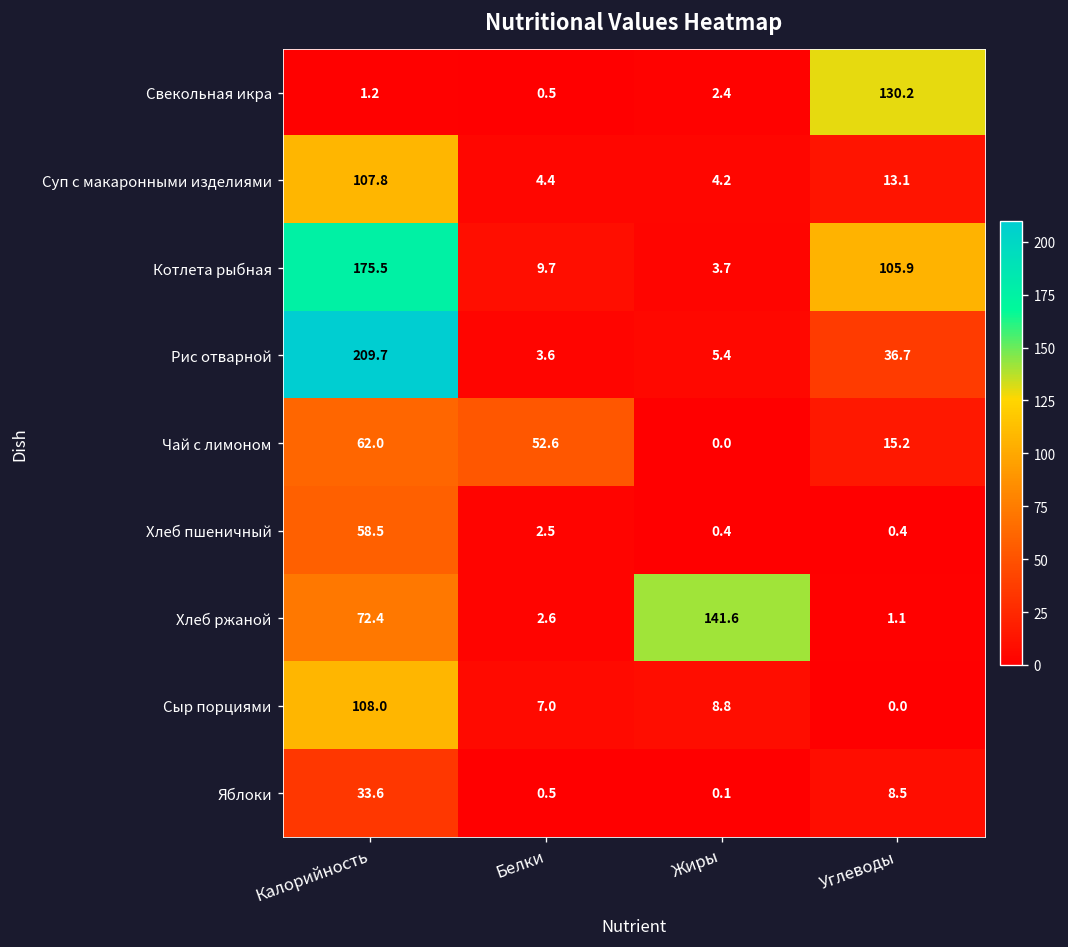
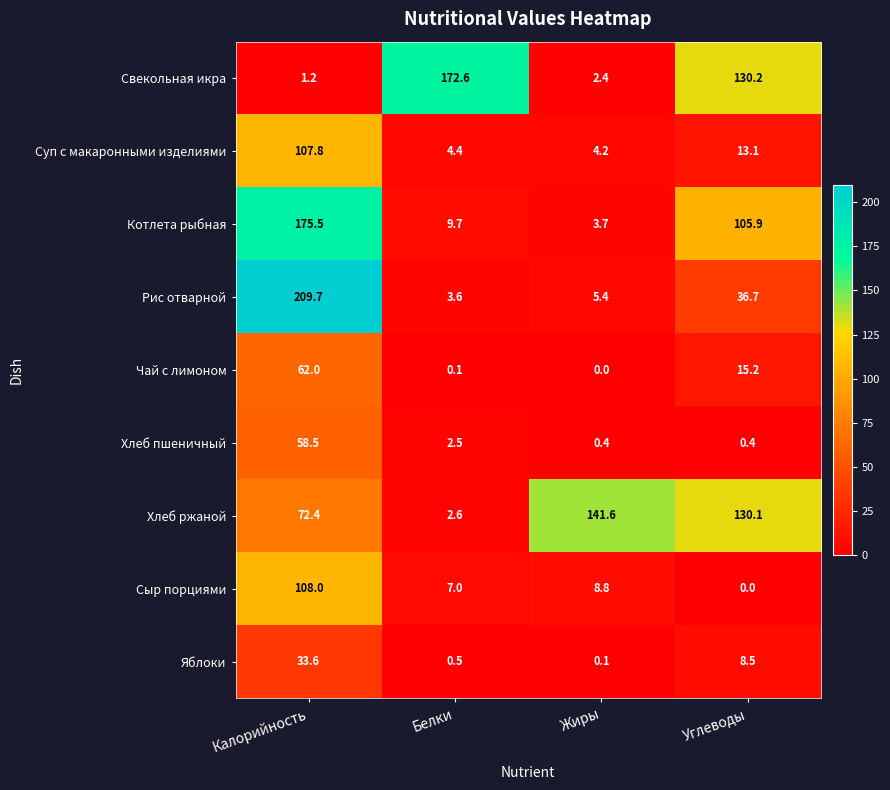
Свекольная икра, Белки: 0.5 -> 172.6
Чай с лимоном, Белки: 52.6 -> 0.1
Хлеб ржаной, Углеводы: 1.1 -> 130.1
